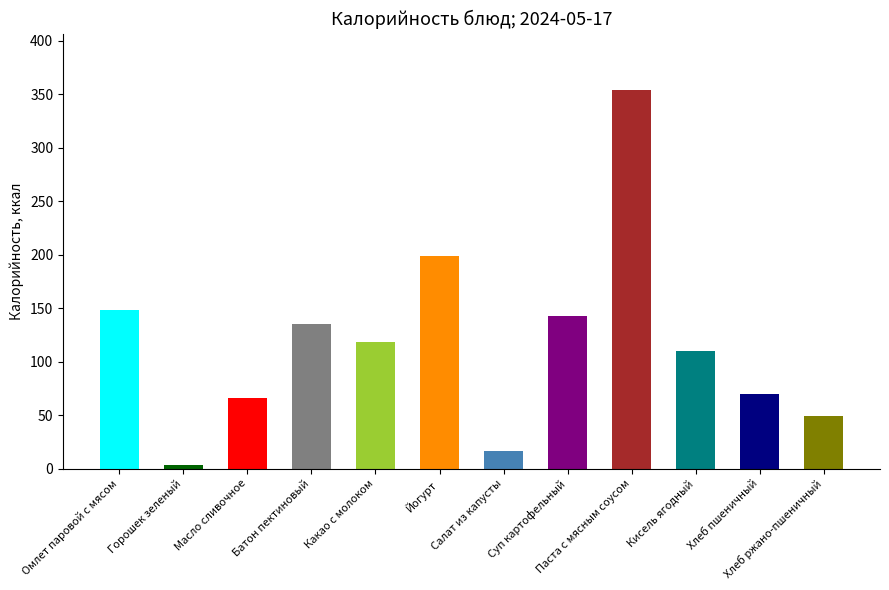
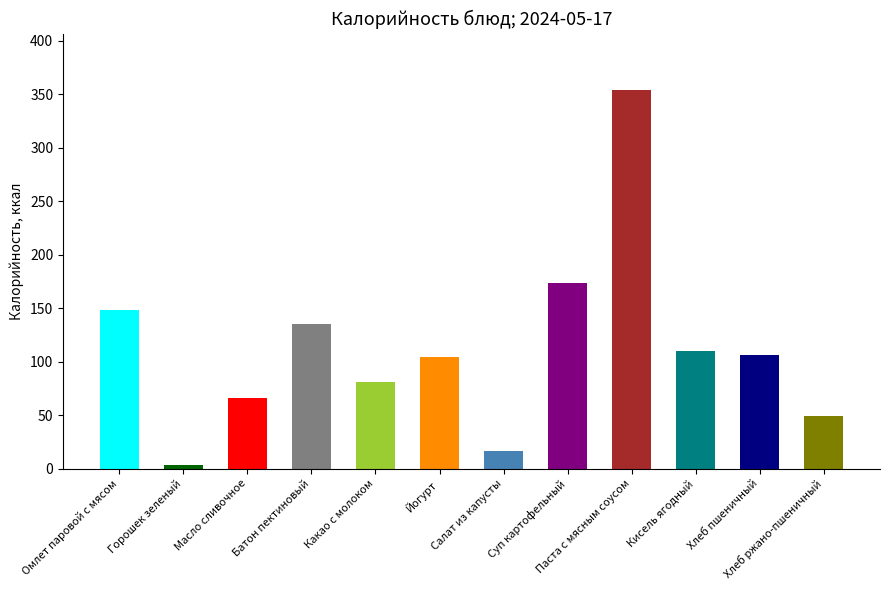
Какао с молоком: 119 -> 81
Йогурт: 199 -> 105
Суп картофельный: 143 -> 174
Хлеб пшеничный: 70 -> 107
